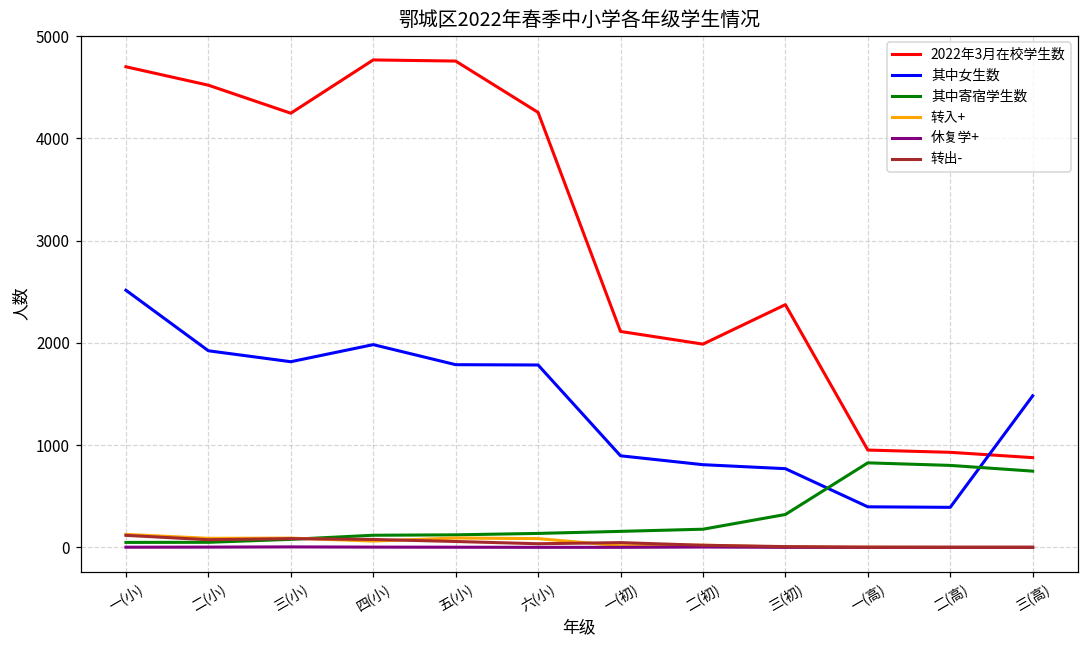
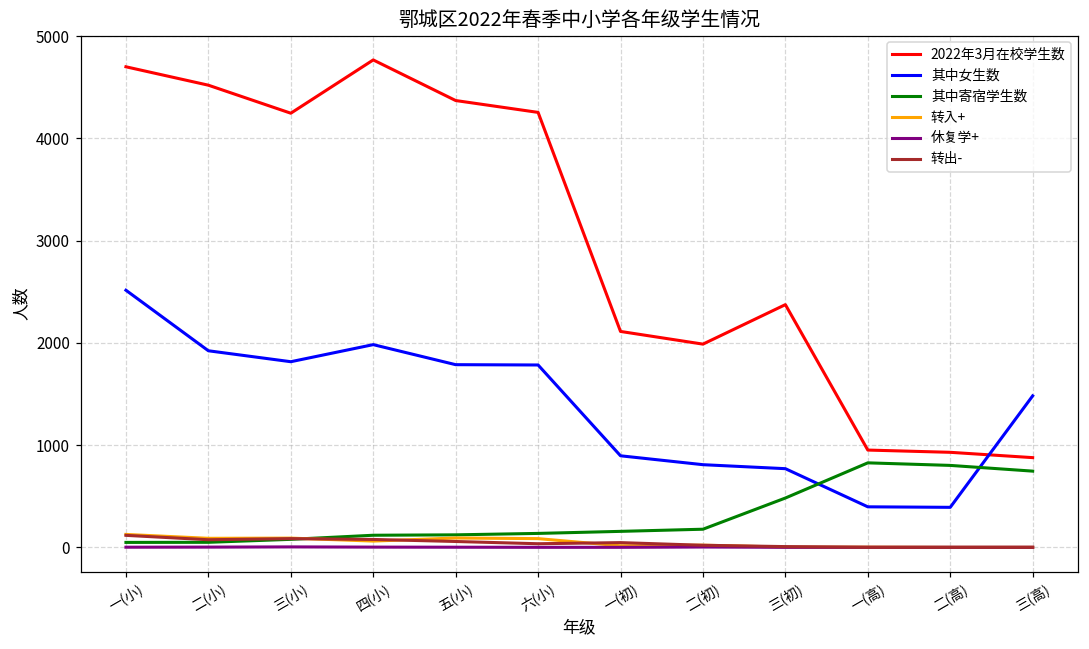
2022年3月在校学生数, 五(小): 4800 -> 4400
其中寄宿学生数, 三(初): 300 -> 500
